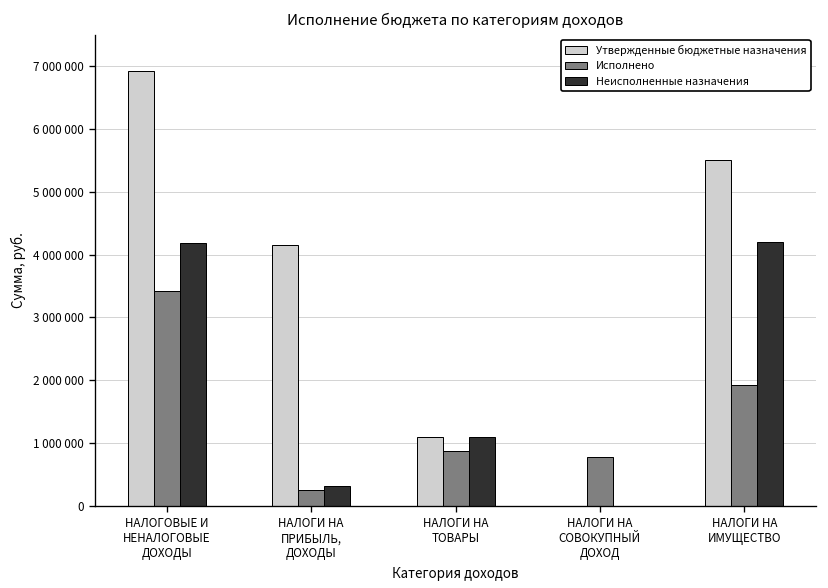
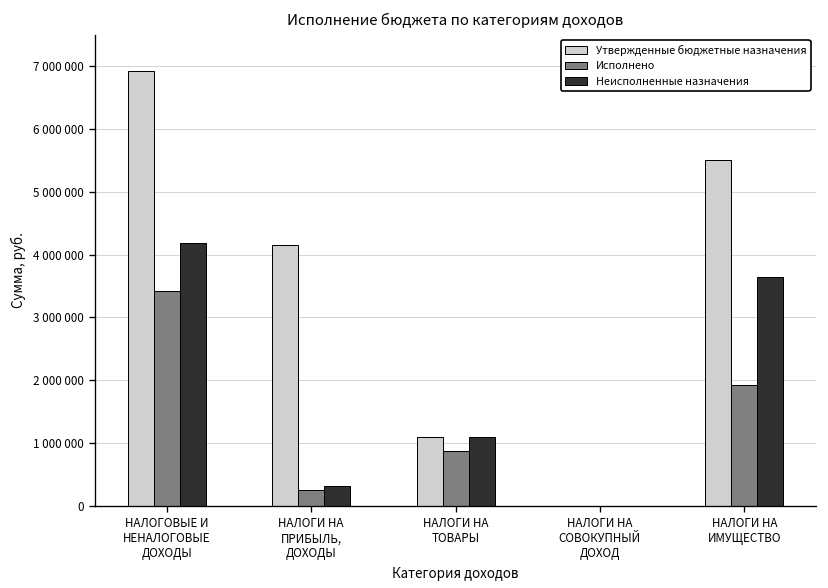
Исполнено, НАЛОГИ НА СОВОКУПНЫЙ ДОХОД: 800000 -> 0
Неисполненные назначения, НАЛОГИ НА ИМУЩЕСТВО: 4200000 -> 3600000
